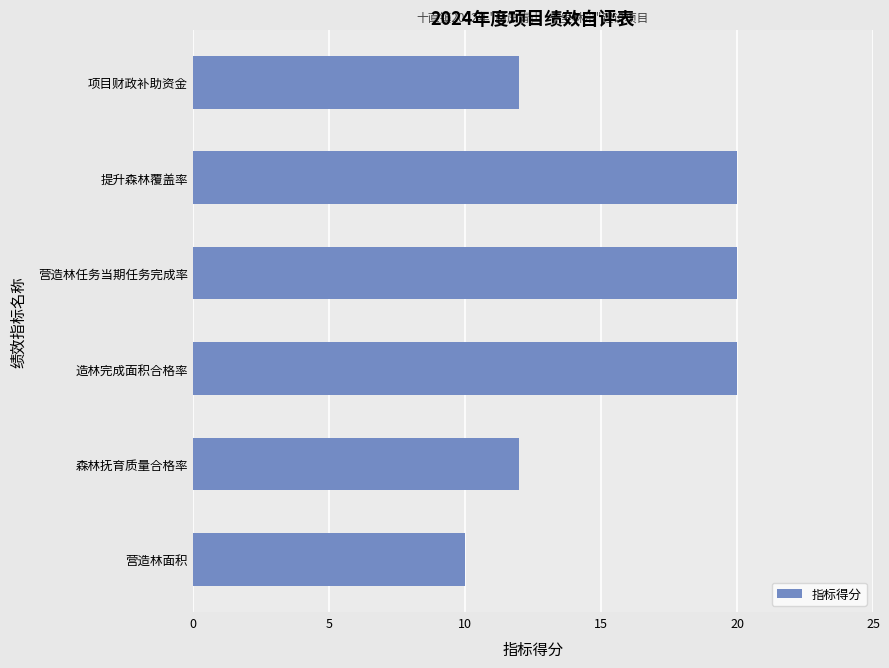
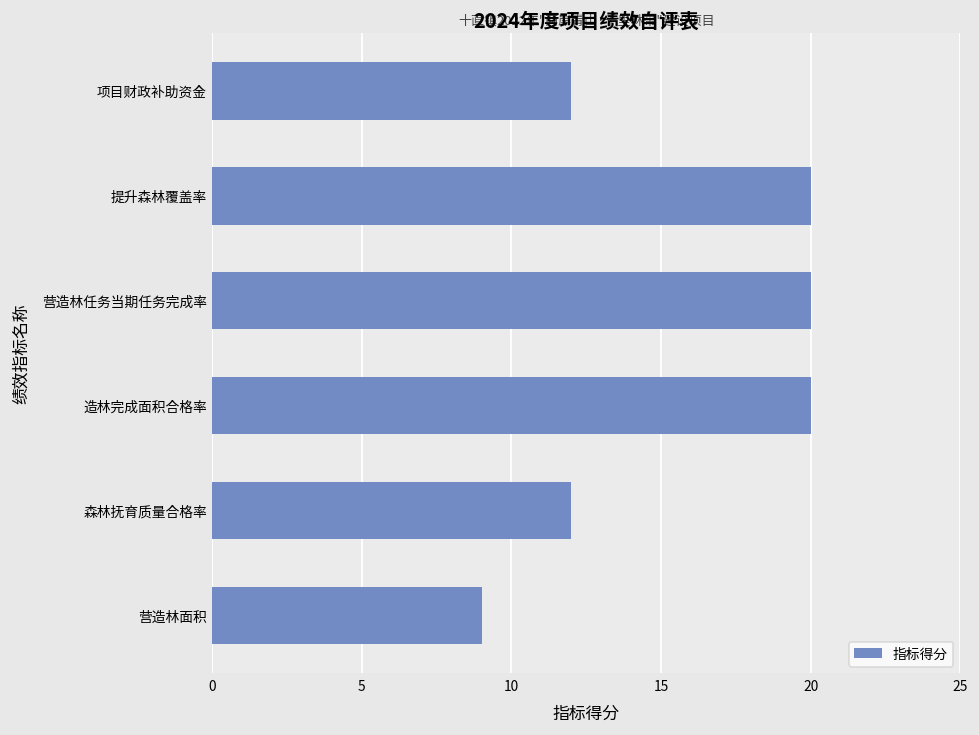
营造林面积: 10 -> 9
